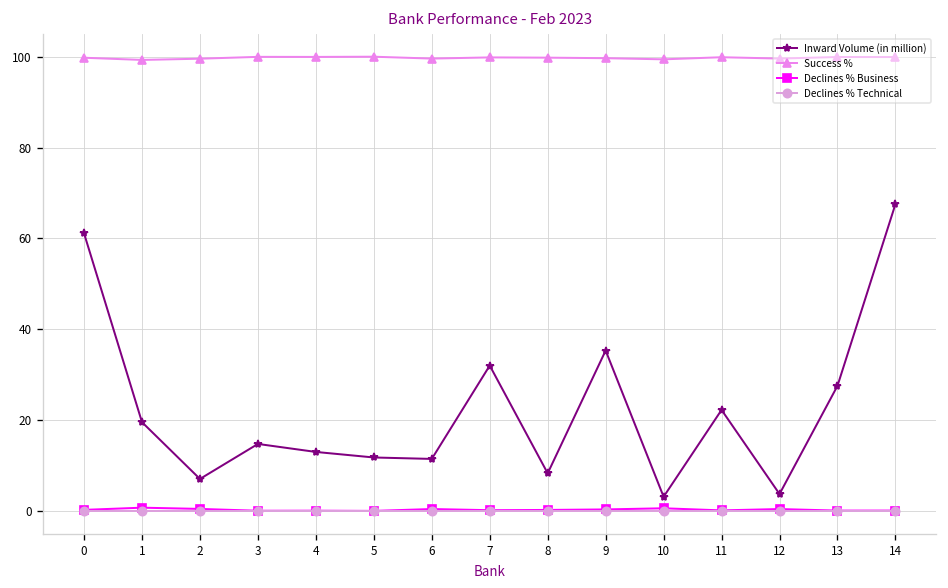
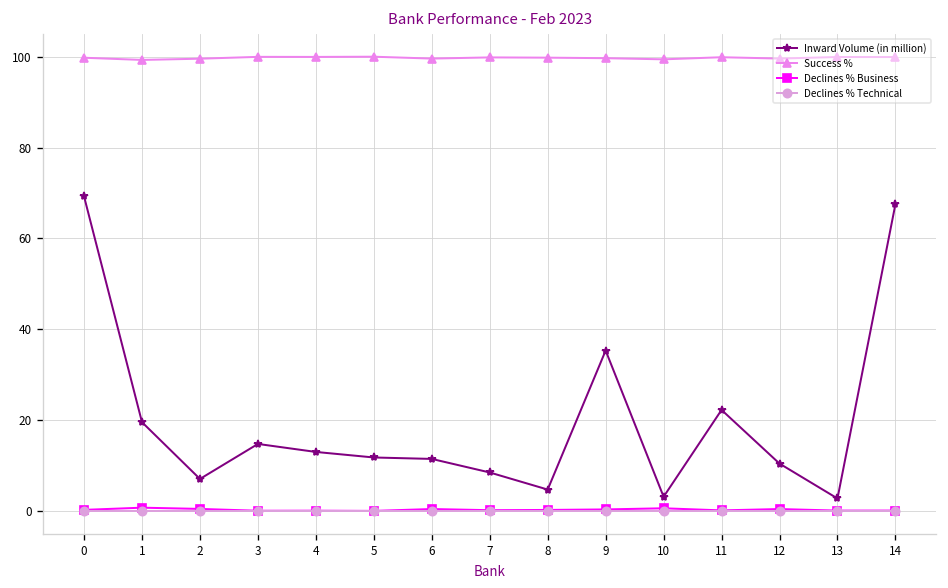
Inward Volume (in million), 0: 61 -> 69
Inward Volume (in million), 7: 32 -> 8
Inward Volume (in million), 8: 8 -> 5
Inward Volume (in million), 12: 4 -> 10
Inward Volume (in million), 13: 28 -> 3
